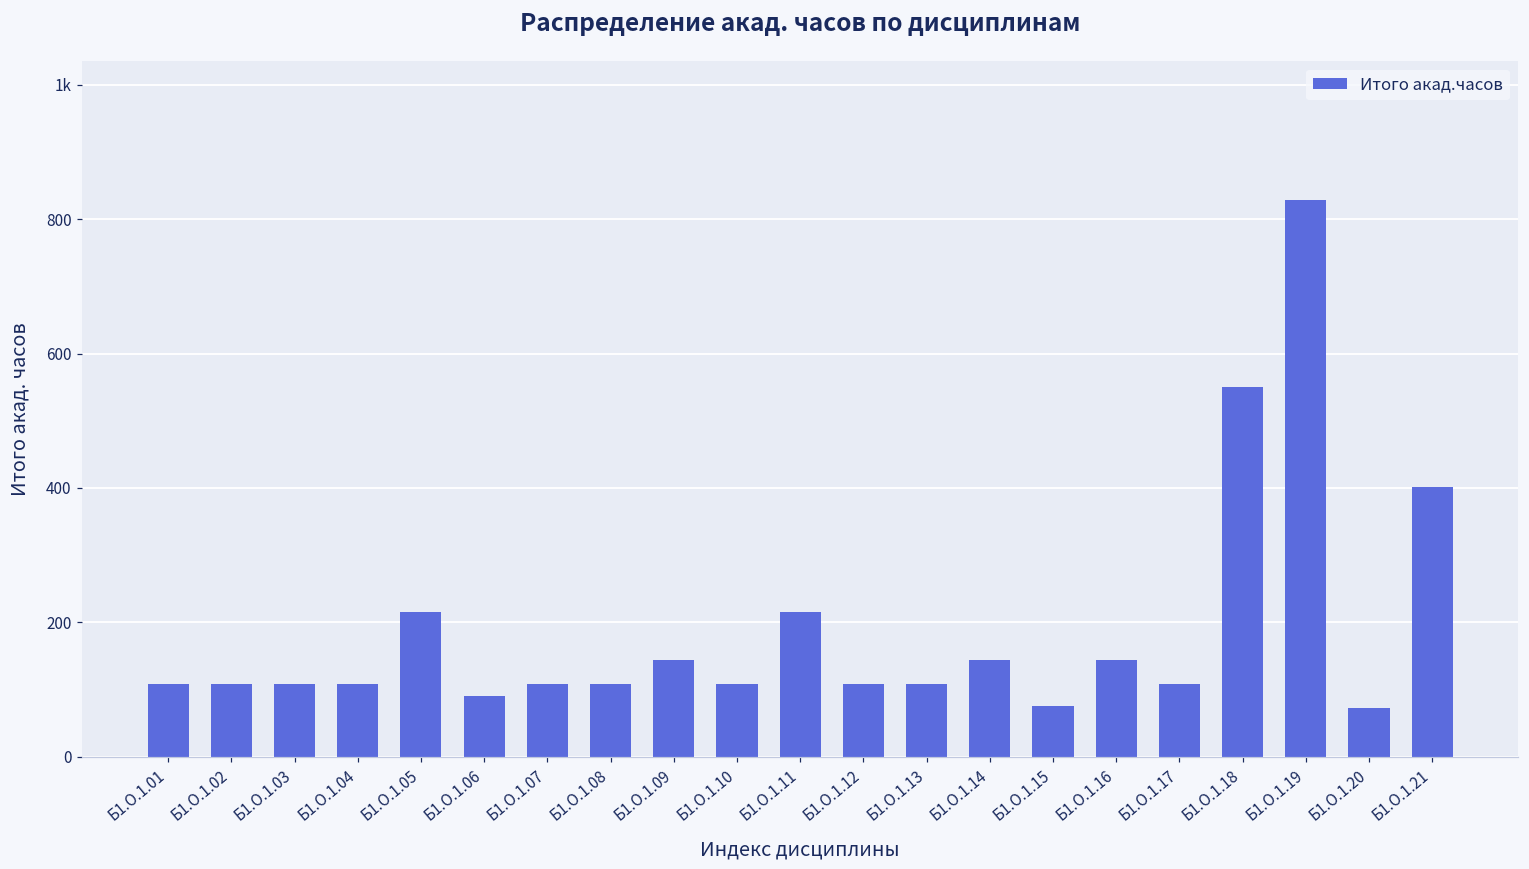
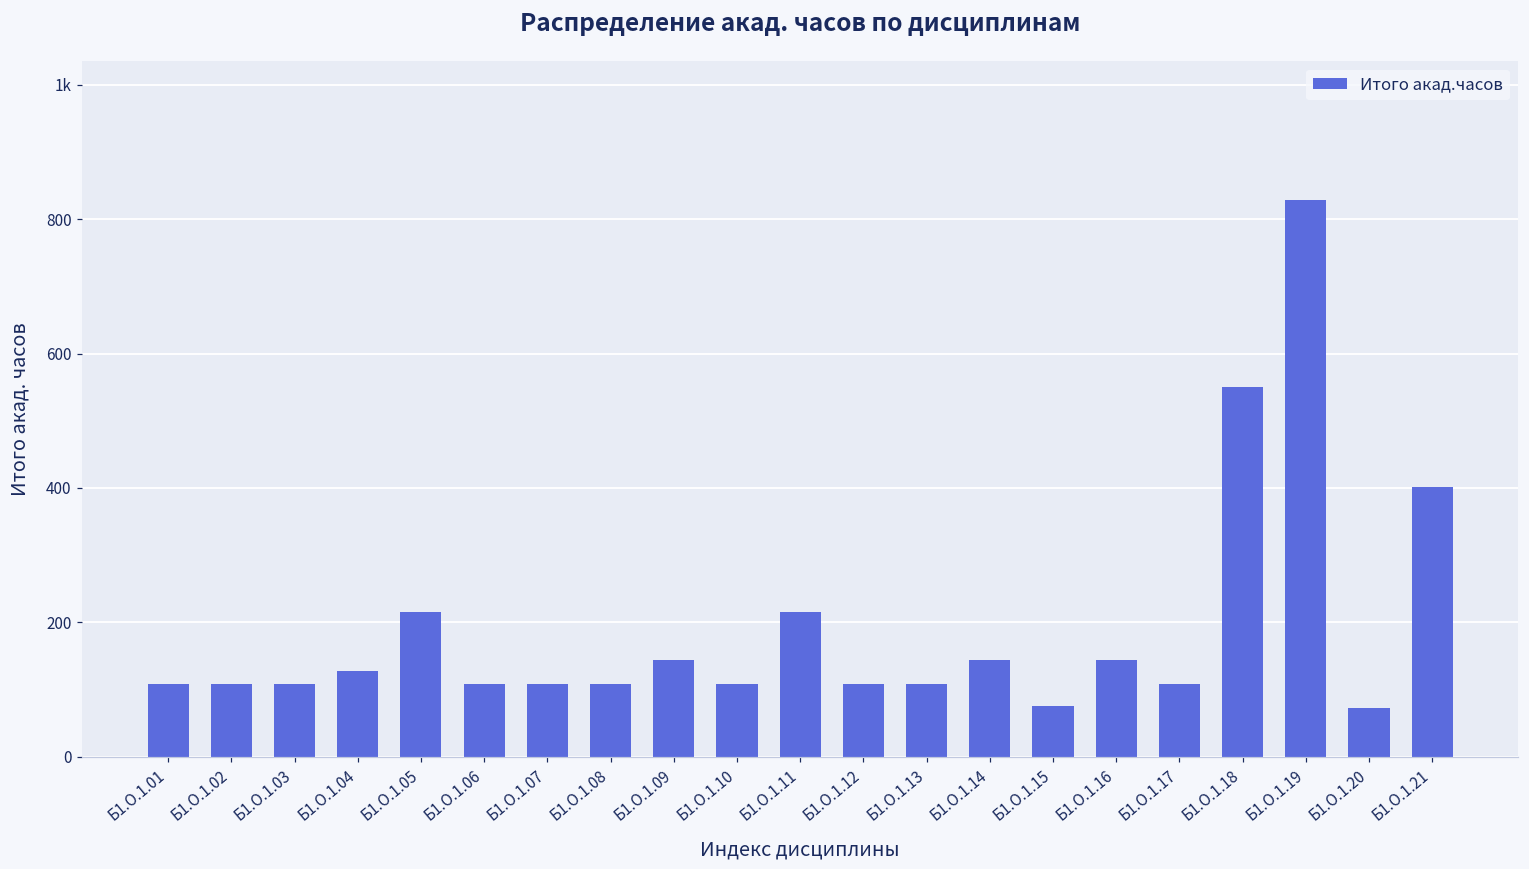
Б1.О.1.04: 110 -> 130
Б1.О.1.06: 90 -> 110
